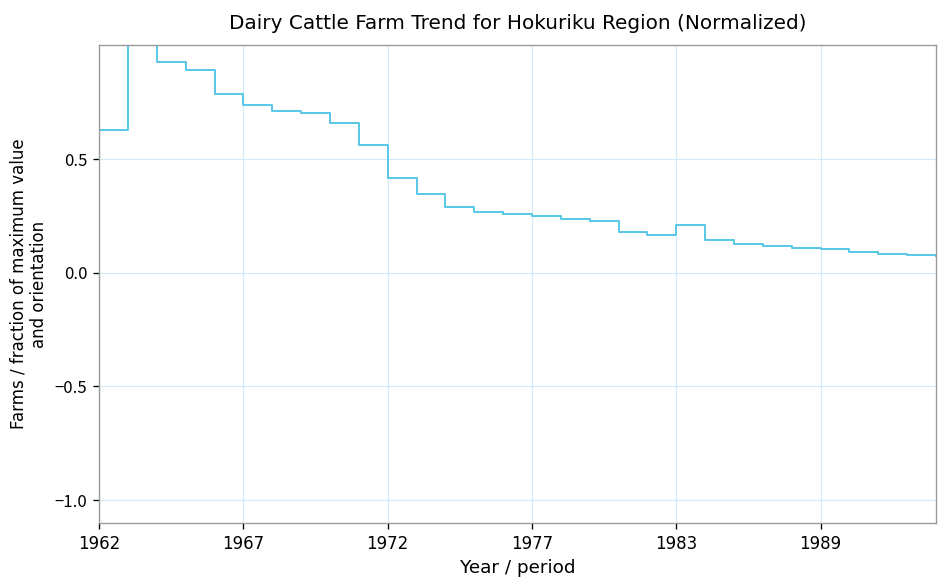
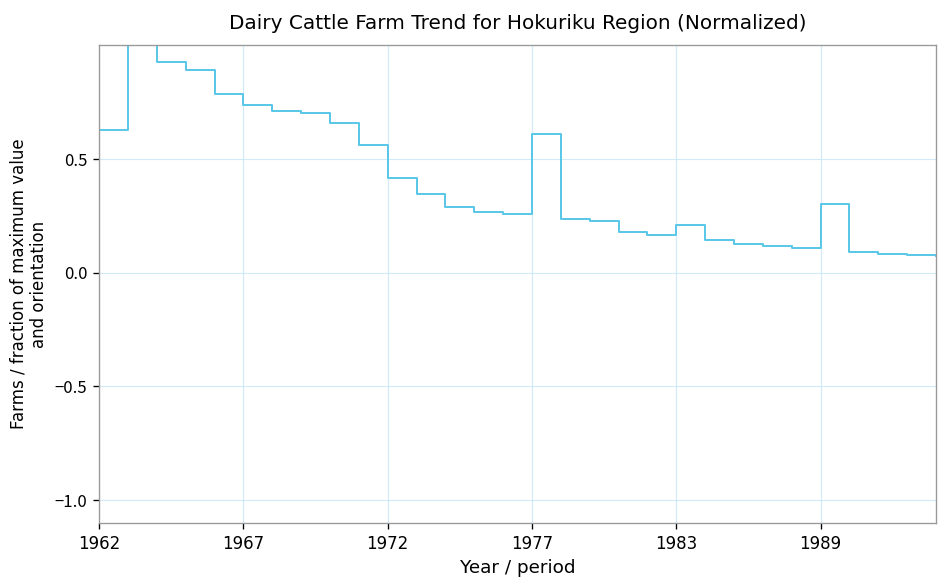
1977: 0.25 -> 0.61
1989: 0.10 -> 0.30
